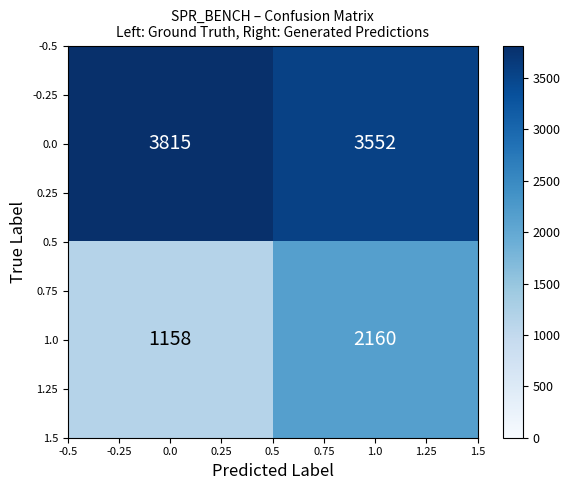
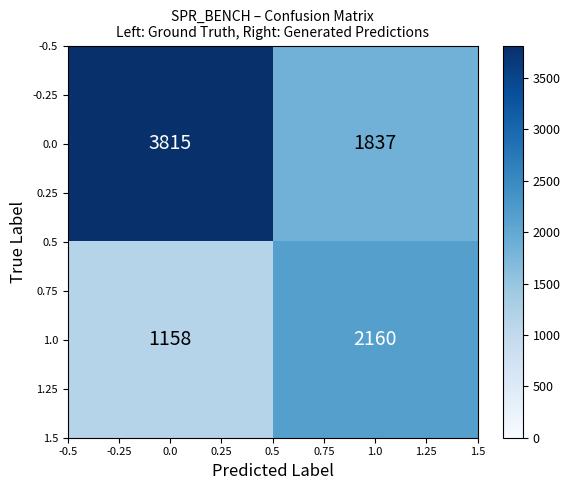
0.0, 1.0: 3552 -> 1837
